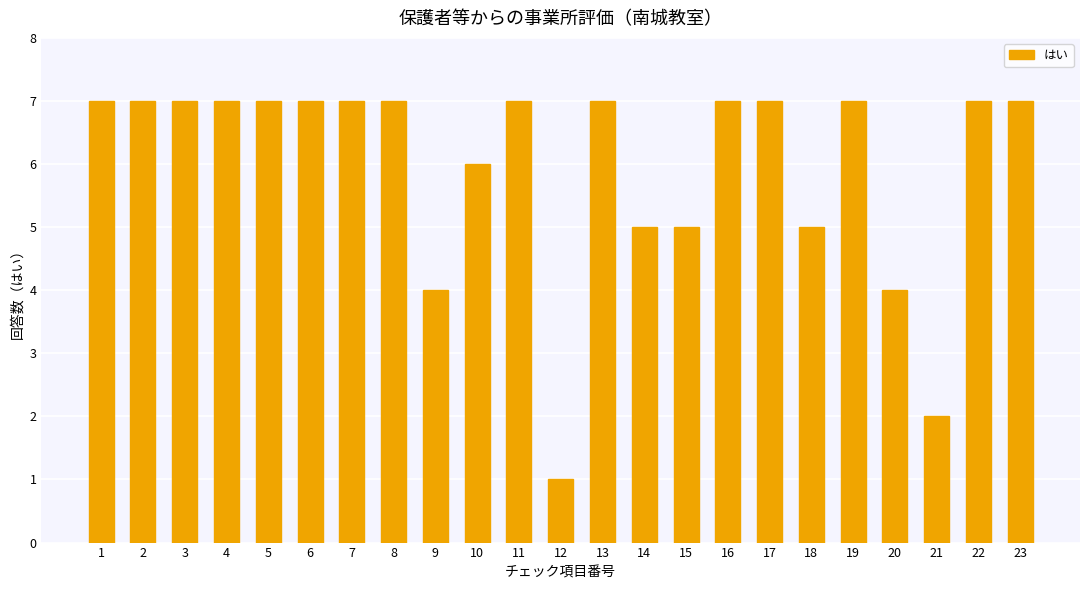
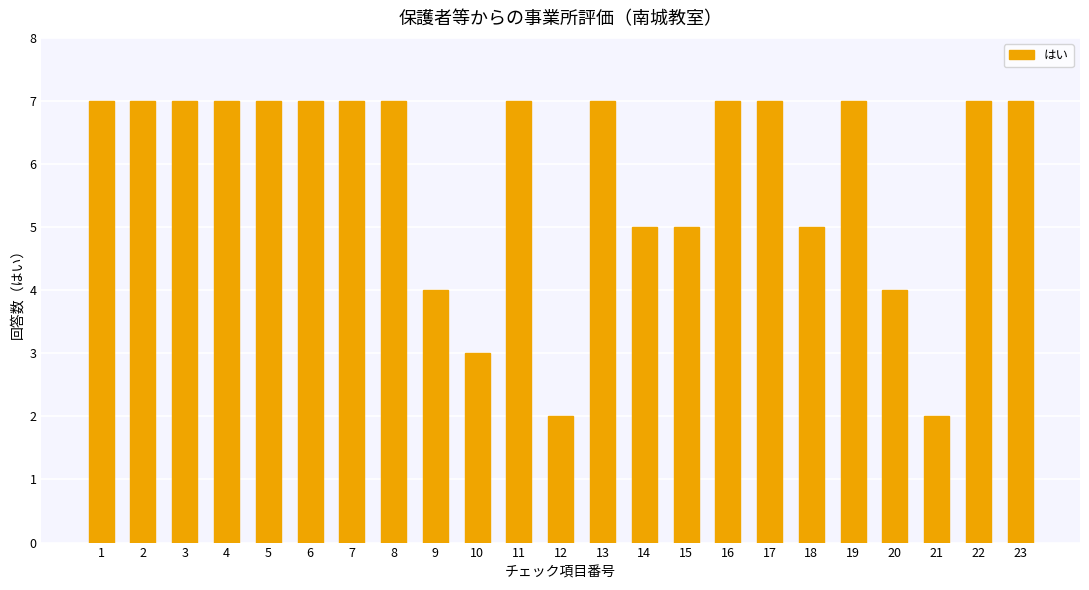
10: 6 -> 3
12: 1 -> 2
